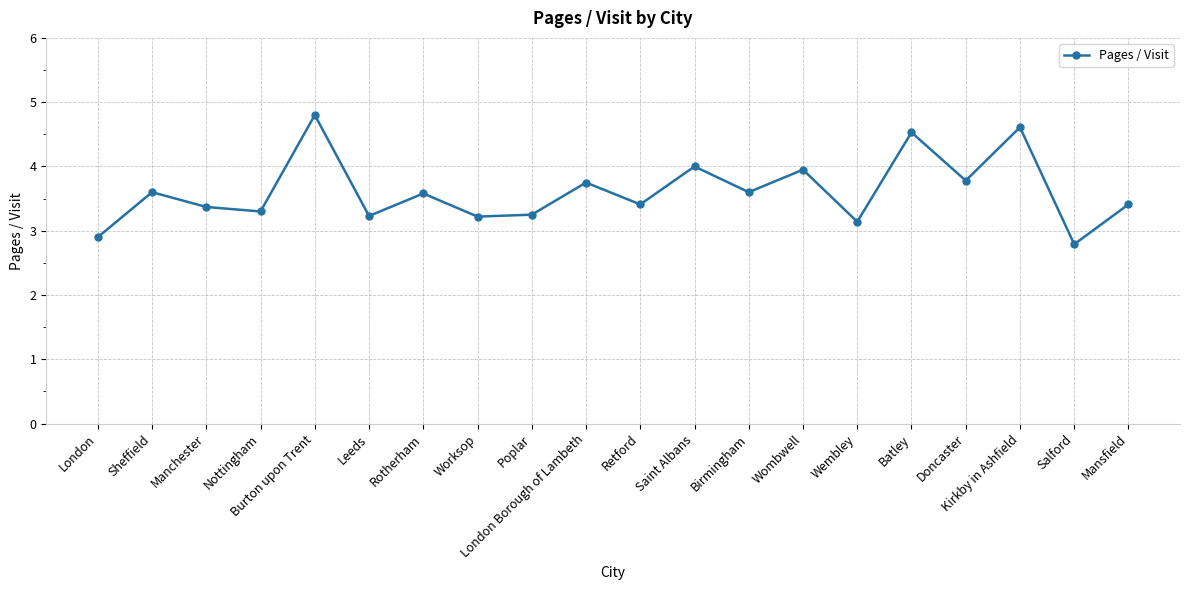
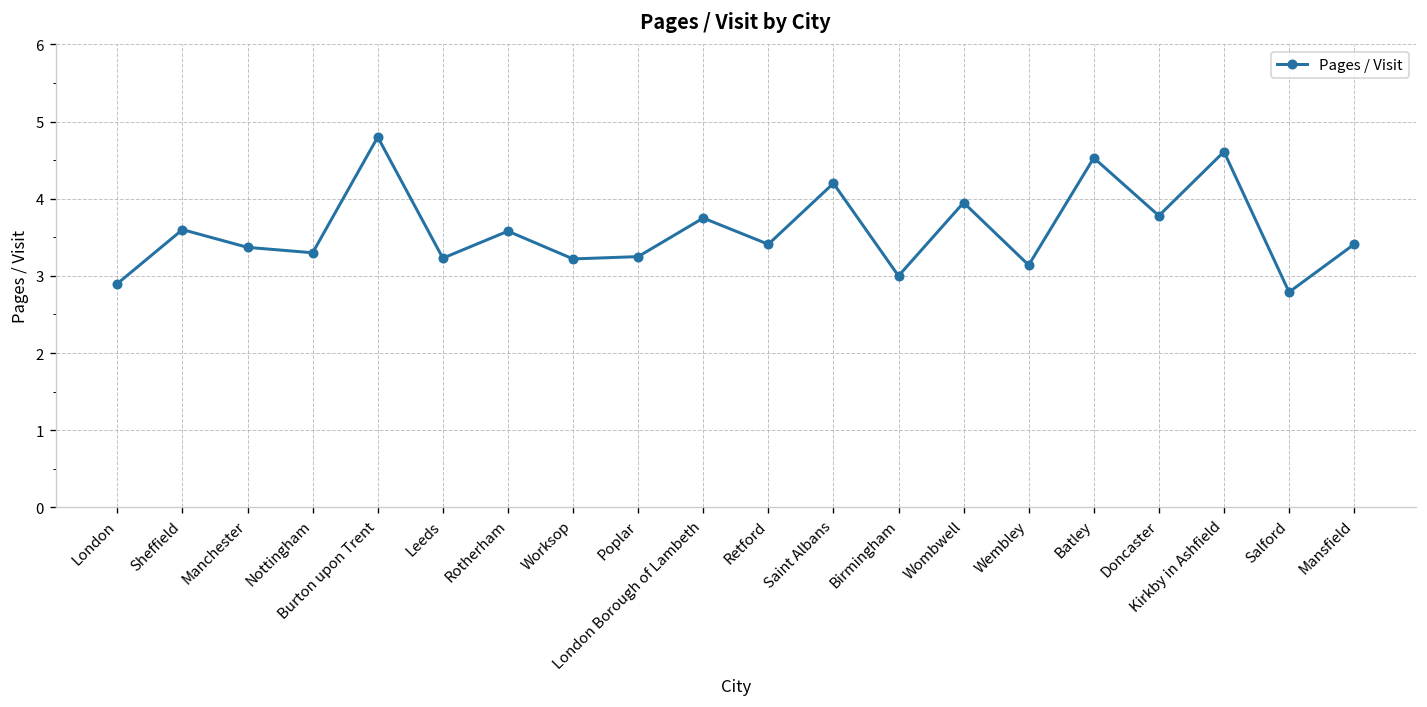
Saint Albans: 4.0 -> 4.2
Birmingham: 3.6 -> 3.0
